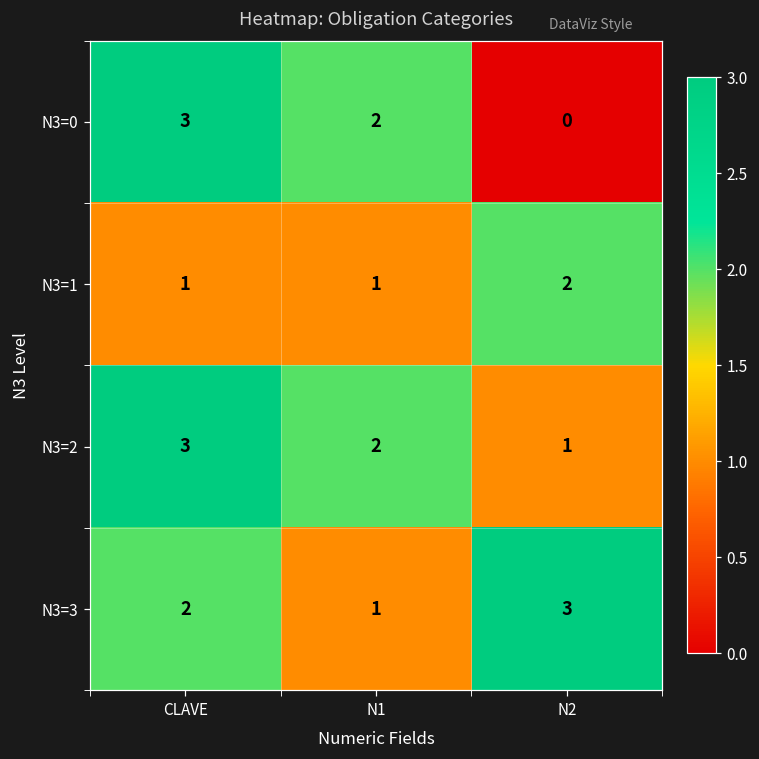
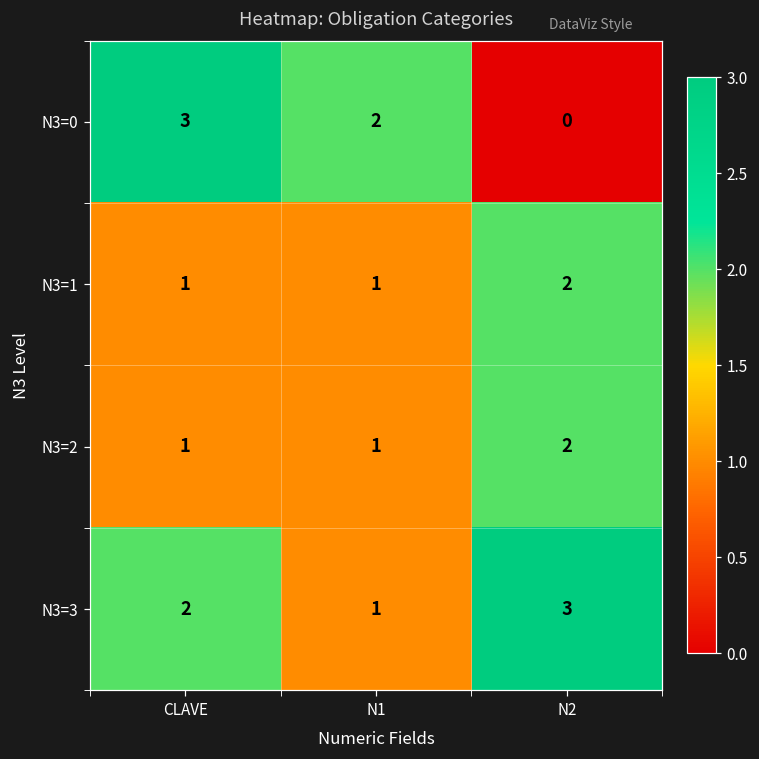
N3=2, CLAVE: 3 -> 1
N3=2, N1: 2 -> 1
N3=2, N2: 1 -> 2
